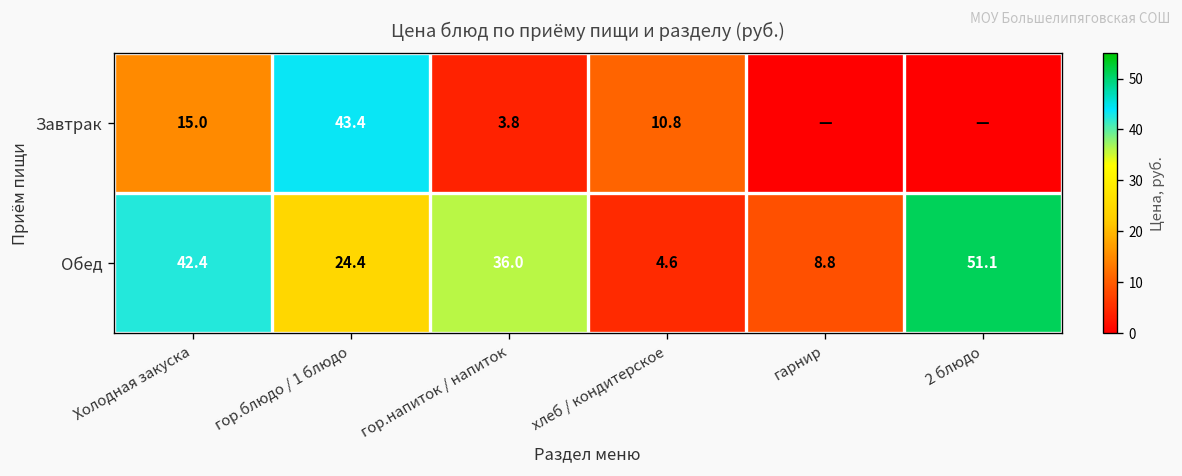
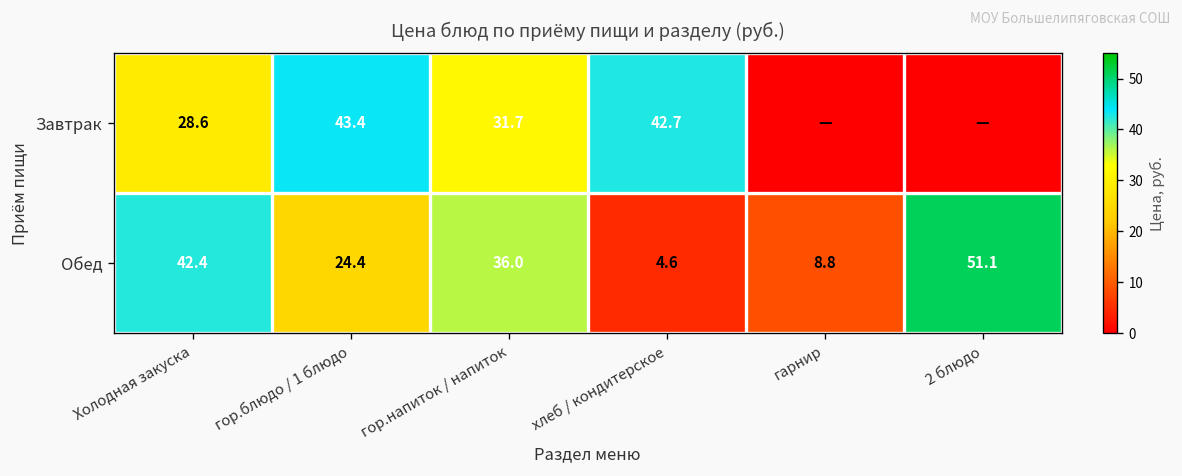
Завтрак, Холодная закуска: 15.0 -> 28.6
Завтрак, гор.напиток / напиток: 3.8 -> 31.7
Завтрак, хлеб / кондитерское: 10.8 -> 42.7
